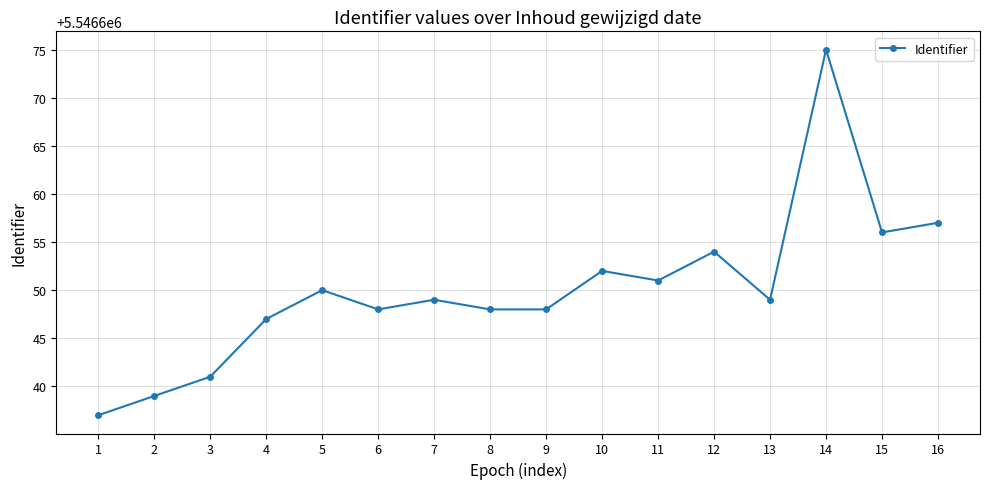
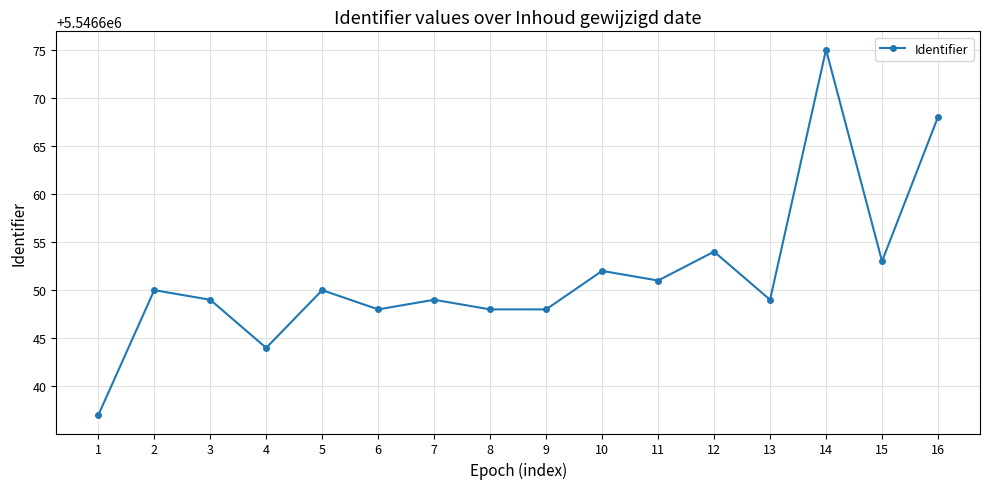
2: 5546639 -> 5546650
3: 5546641 -> 5546649
4: 5546647 -> 5546644
15: 5546656 -> 5546653
16: 5546657 -> 5546668
